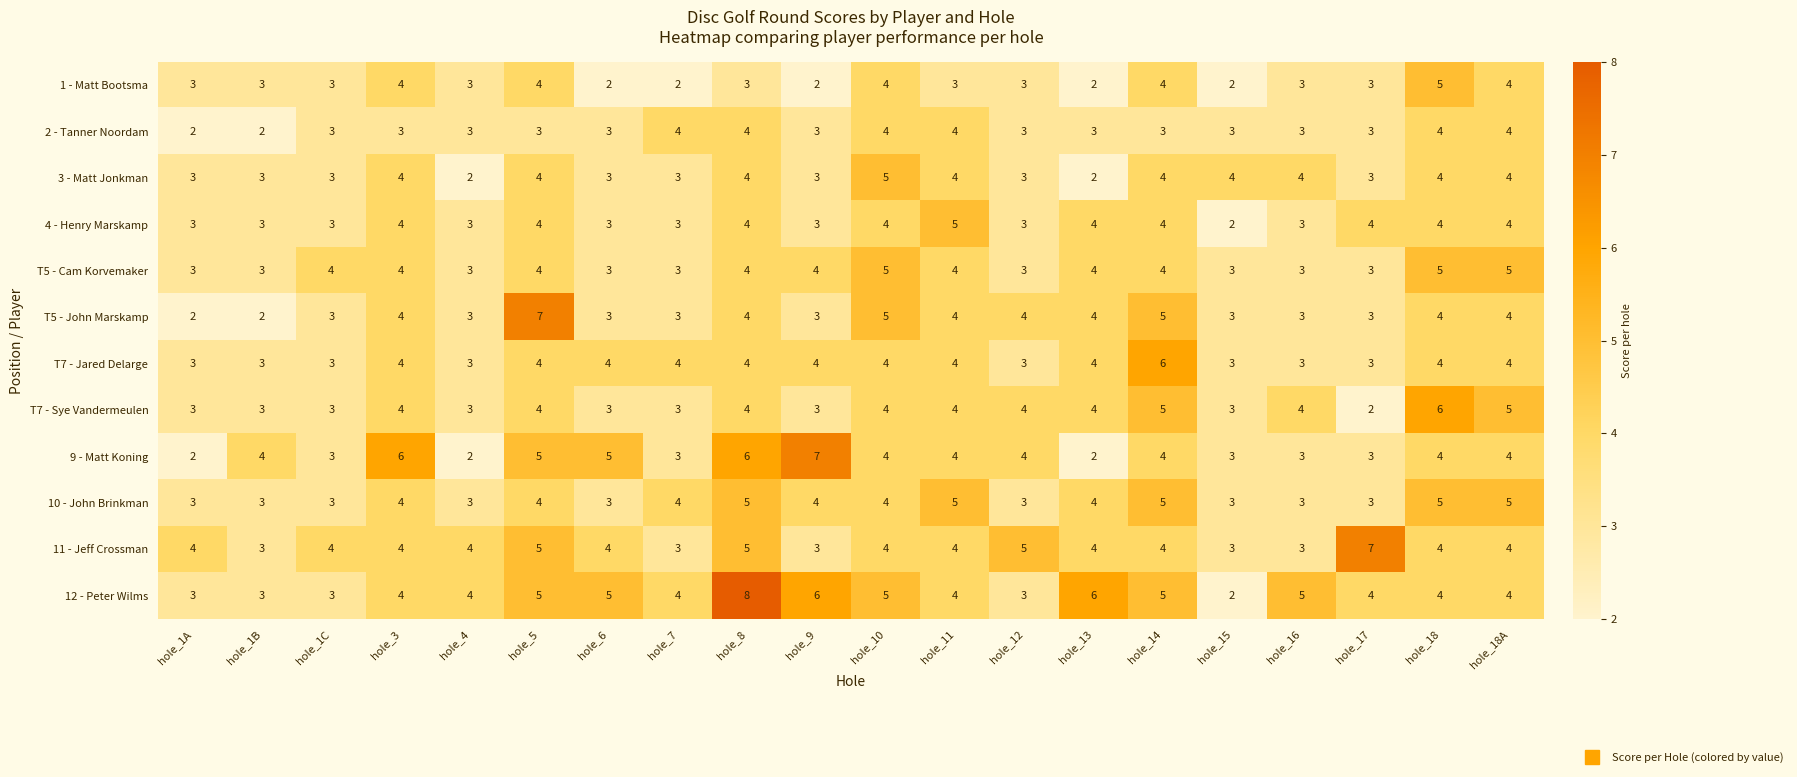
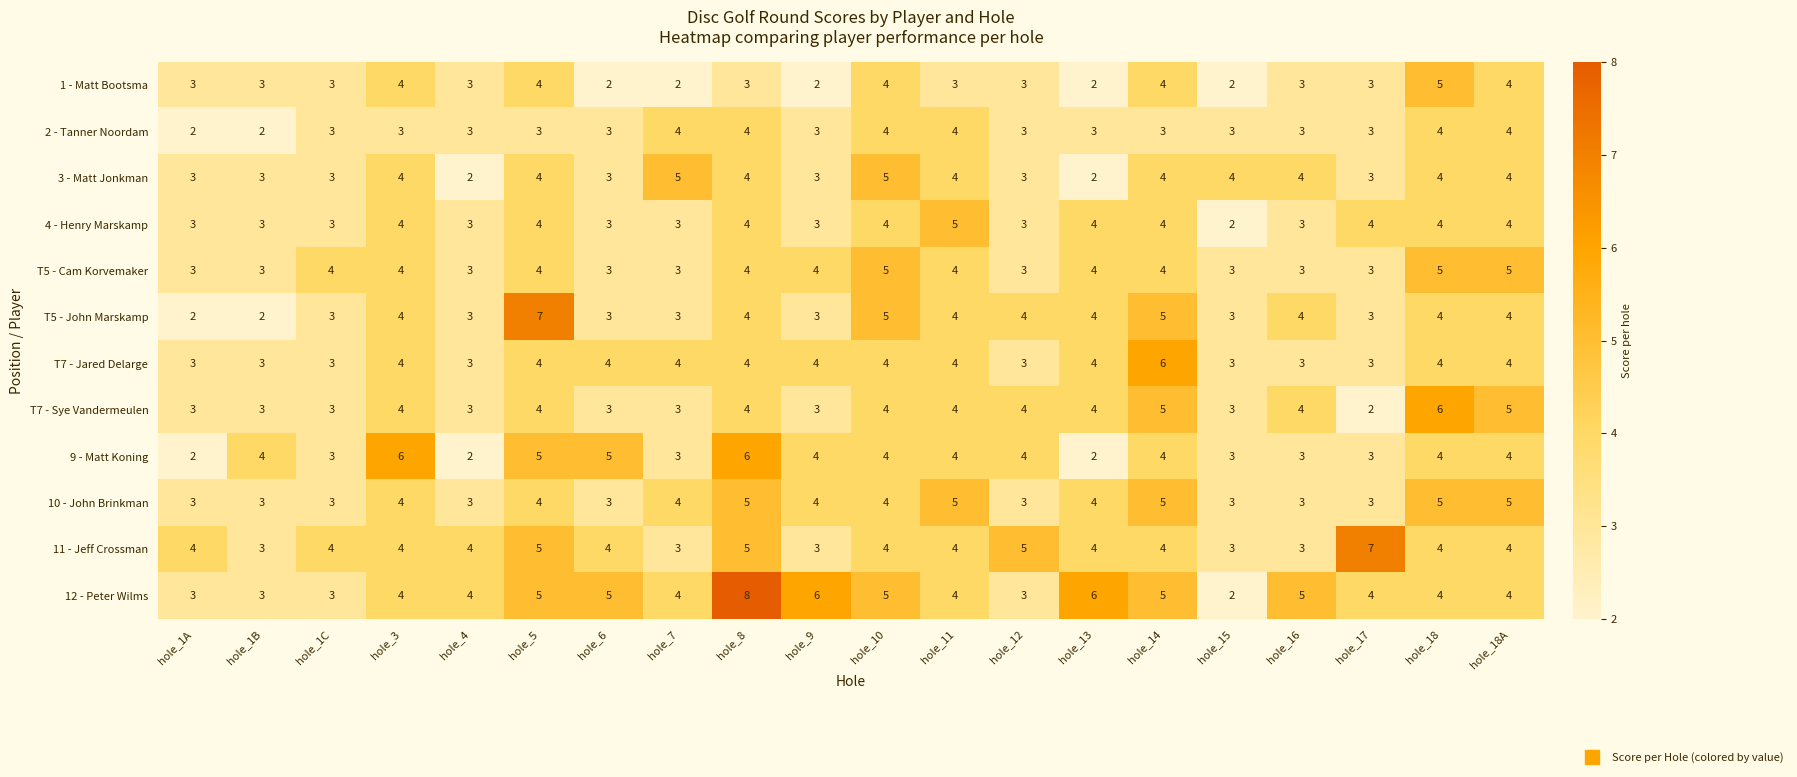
3 - Matt Jonkman, hole_7: 3 -> 5
T5 - John Marskamp, hole_16: 3 -> 4
9 - Matt Koning, hole_9: 7 -> 4
